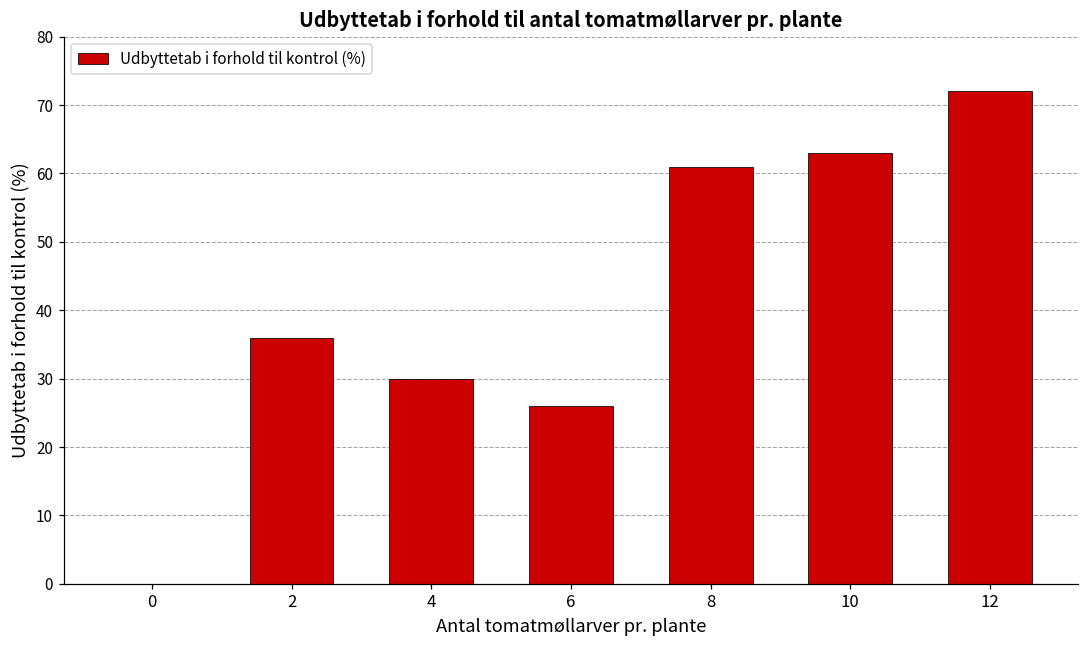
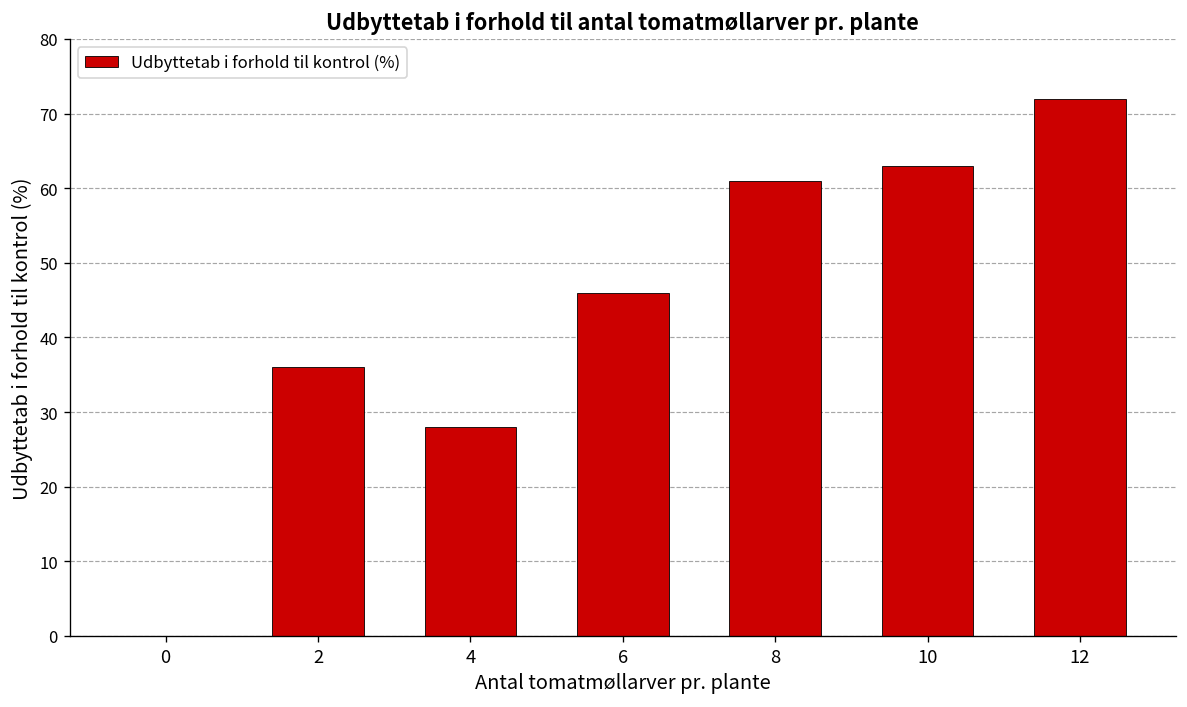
4: 30 -> 28
6: 26 -> 46
